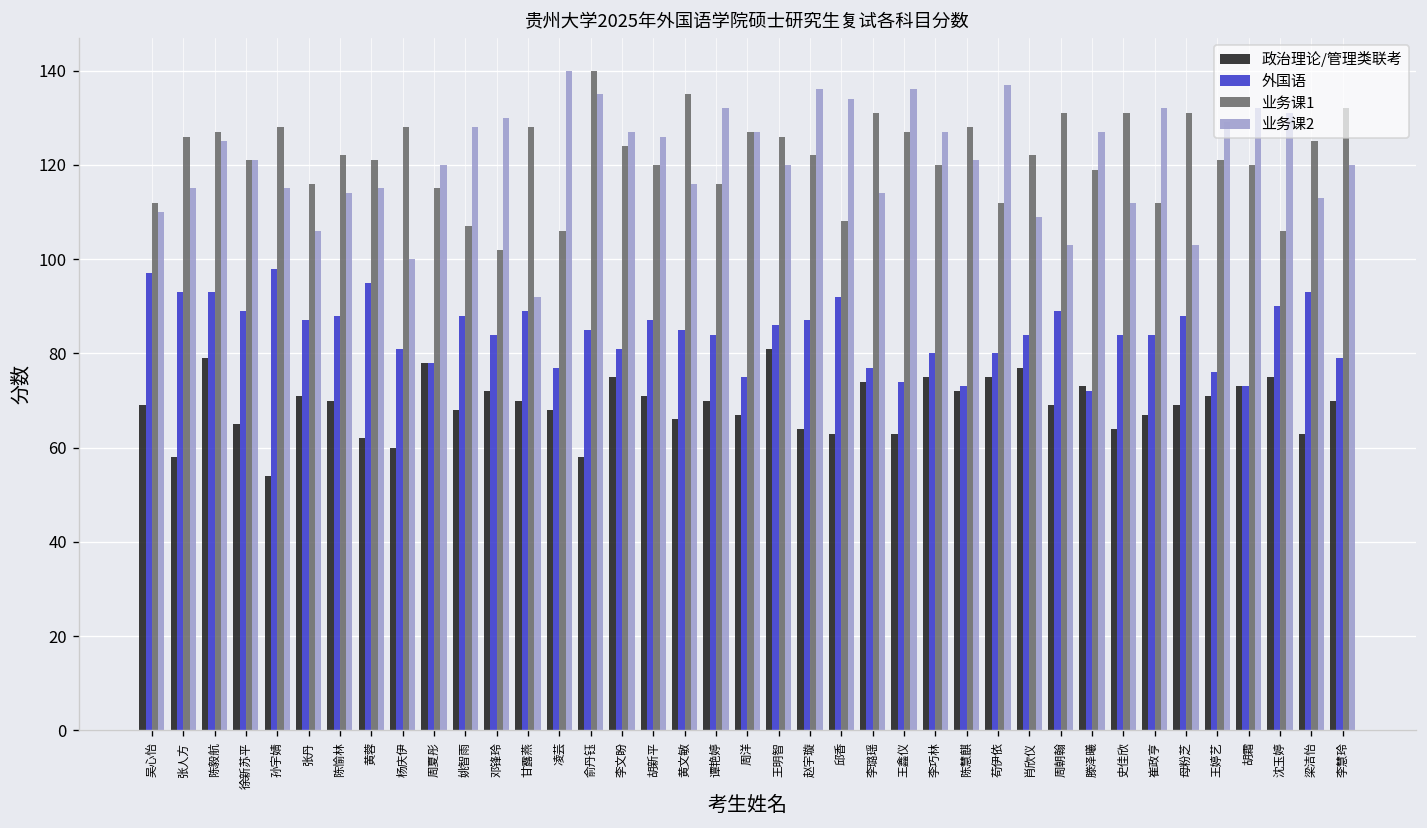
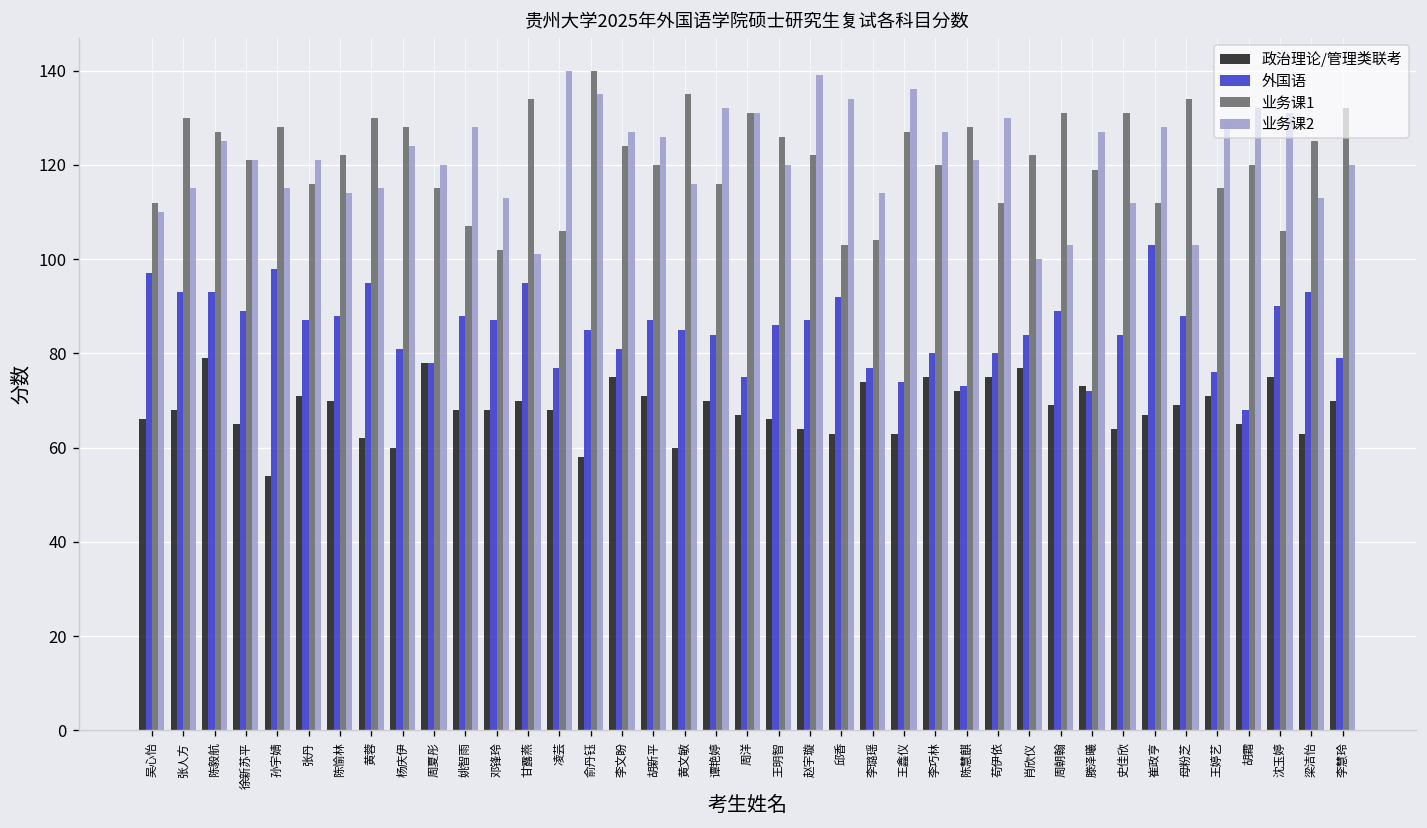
政治理论/管理类联考, 吴心怡: 69 -> 66
政治理论/管理类联考, 张人方: 58 -> 68
业务课1, 张人方: 126 -> 130
业务课2, 张丹: 106 -> 121
业务课1, 黄蓉: 121 -> 130
业务课2, 杨庆伊: 100 -> 124
政治理论/管理类联考, 邓锋玲: 72 -> 68
外国语, 邓锋玲: 84 -> 87
业务课2, 邓锋玲: 130 -> 113
外国语, 甘露燕: 89 -> 95
业务课1, 甘露燕: 128 -> 134
业务课2, 甘露燕: 92 -> 101
政治理论/管理类联考, 黄文敏: 66 -> 60
业务课1, 周洋: 127 -> 131
业务课2, 周洋: 127 -> 131
政治理论/管理类联考, 王明智: 81 -> 66
业务课2, 赵宇璇: 136 -> 139
业务课1, 邱香: 108 -> 103
业务课1, 李璐瑶: 131 -> 104
业务课2, 苟伊依: 137 -> 130
业务课2, 肖欣仪: 109 -> 100
外国语, 崔政亨: 84 -> 103
业务课2, 崔政亨: 132 -> 128
业务课1, 母粉芝: 131 -> 134
业务课1, 王婷艺: 121 -> 115
政治理论/管理类联考, 胡霜: 73 -> 65
外国语, 胡霜: 73 -> 68
